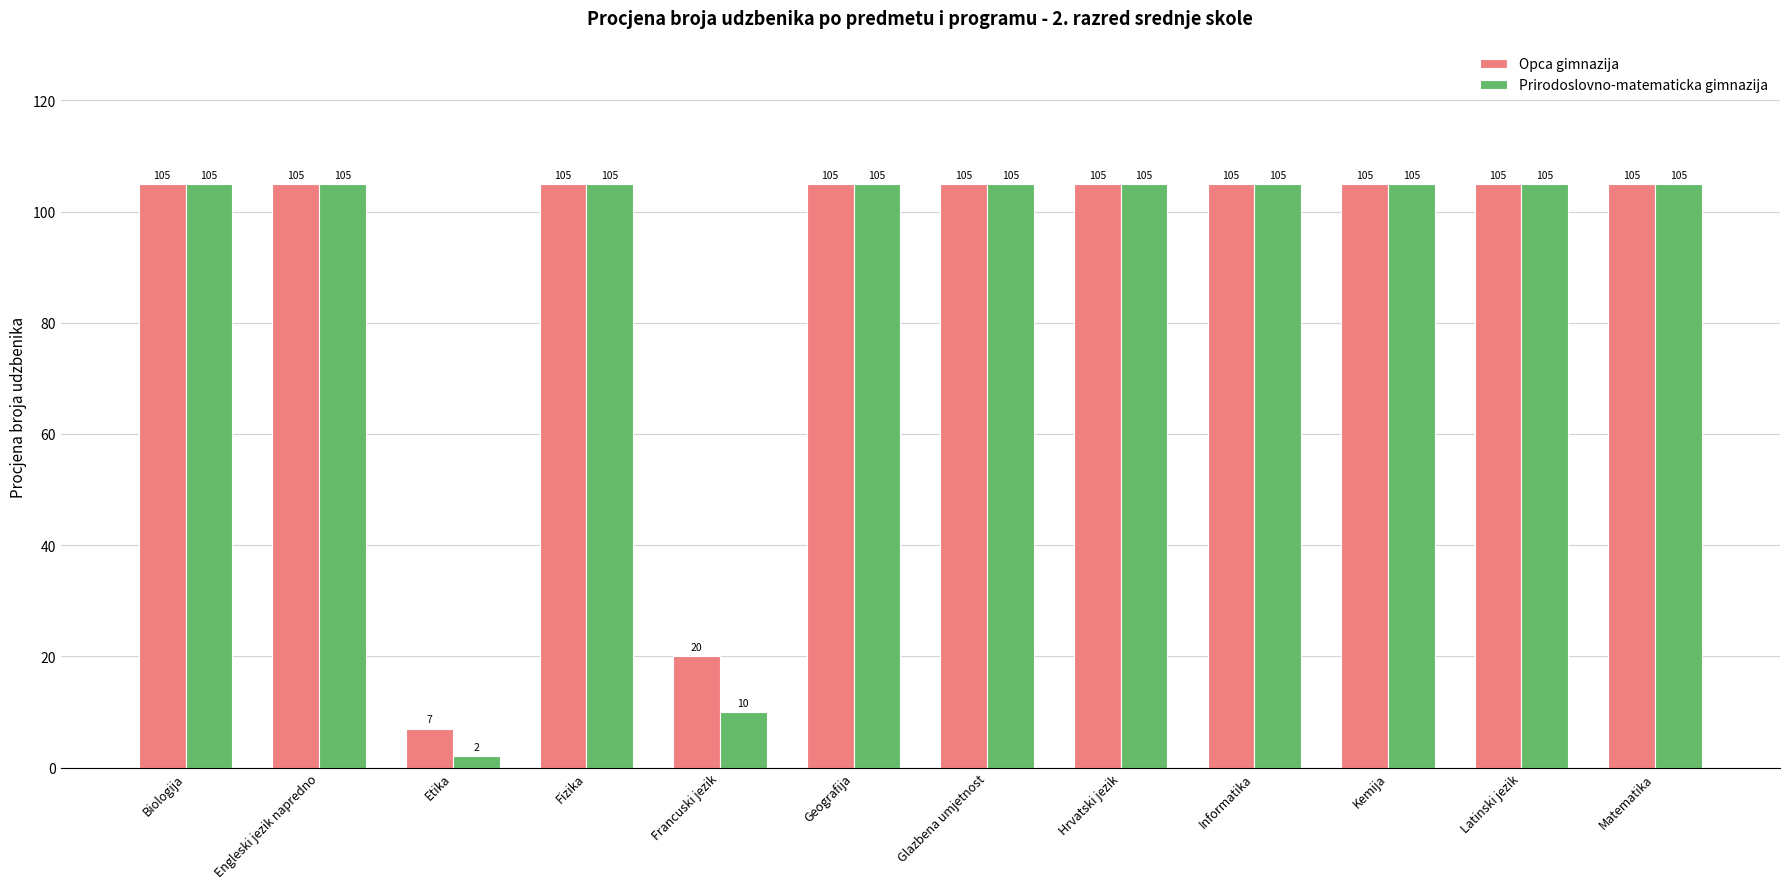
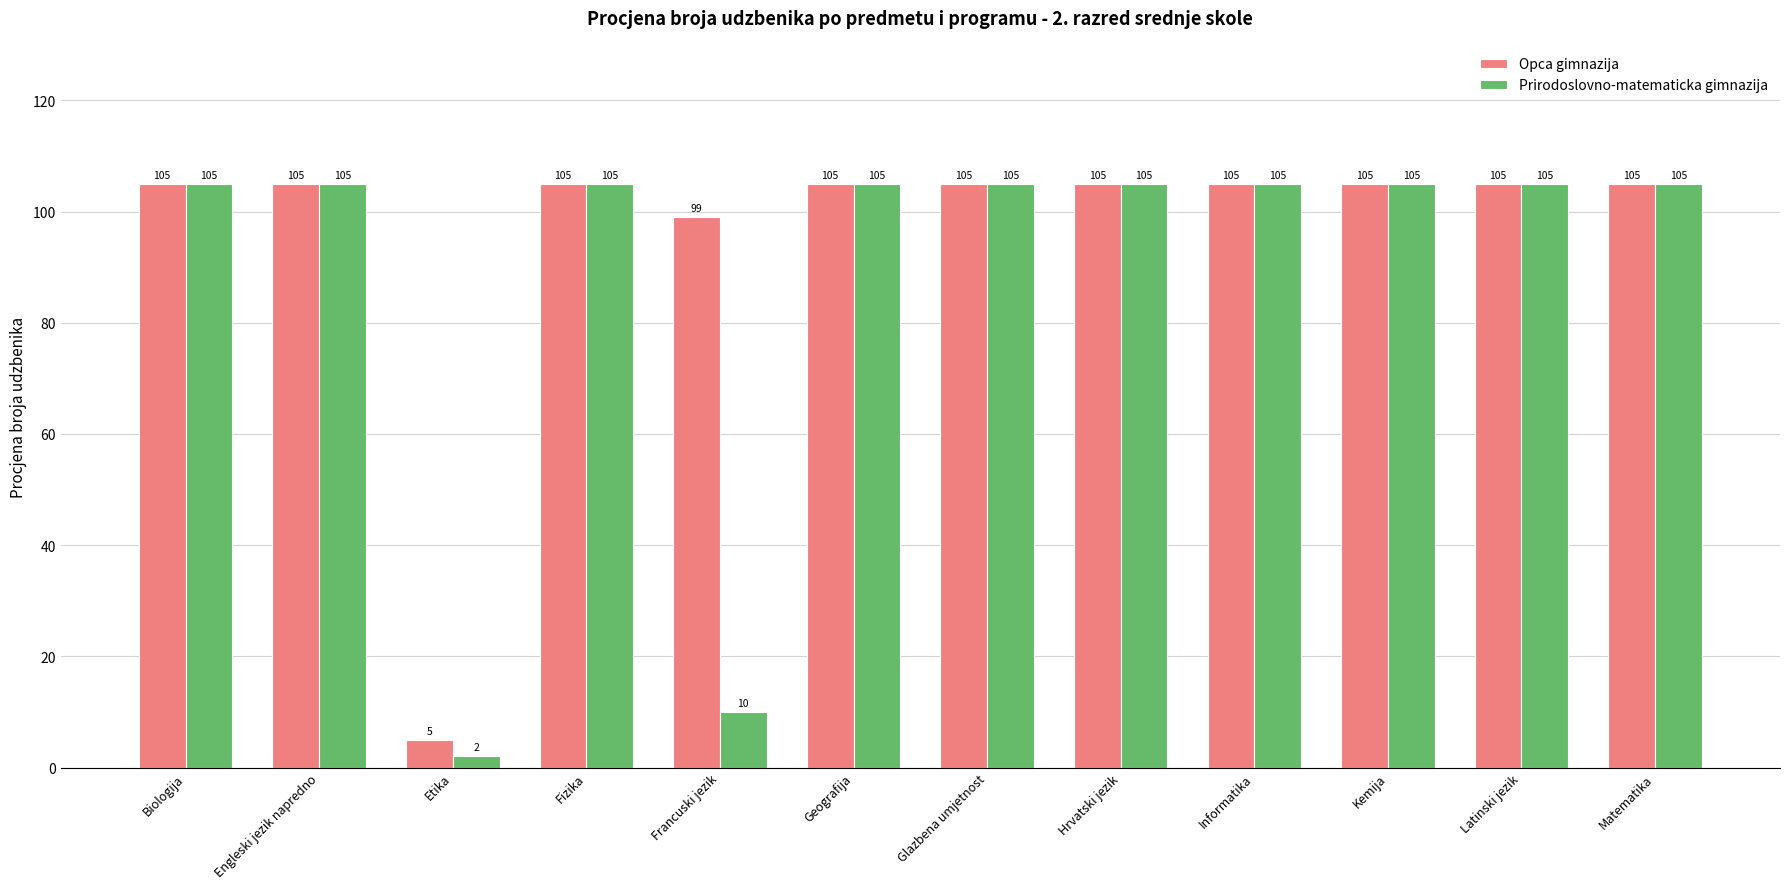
Opca gimnazija, Etika: 7 -> 5
Opca gimnazija, Francuski jezik: 20 -> 99
